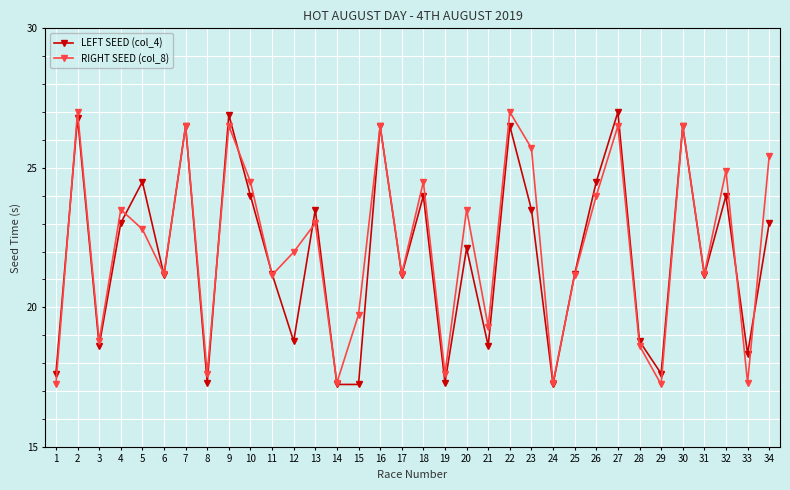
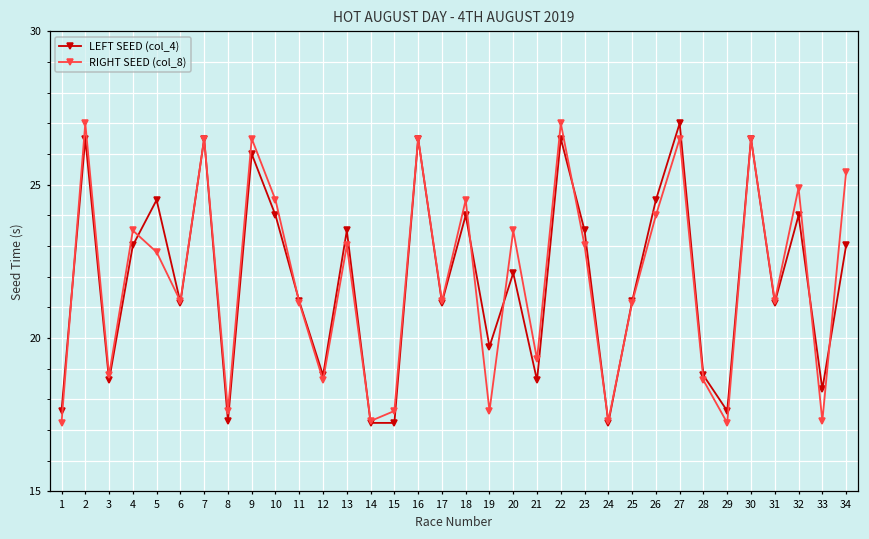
LEFT SEED (col_4), 2: 26.8 -> 26.5
LEFT SEED (col_4), 9: 26.9 -> 26.0
RIGHT SEED (col_8), 12: 22.0 -> 18.6
RIGHT SEED (col_8), 15: 19.7 -> 17.6
LEFT SEED (col_4), 19: 17.3 -> 19.7
RIGHT SEED (col_8), 23: 25.7 -> 23.0
